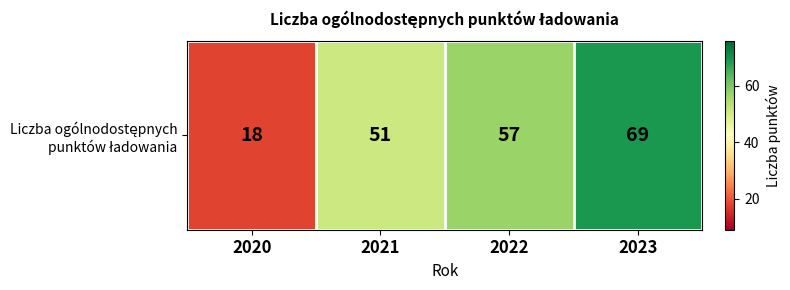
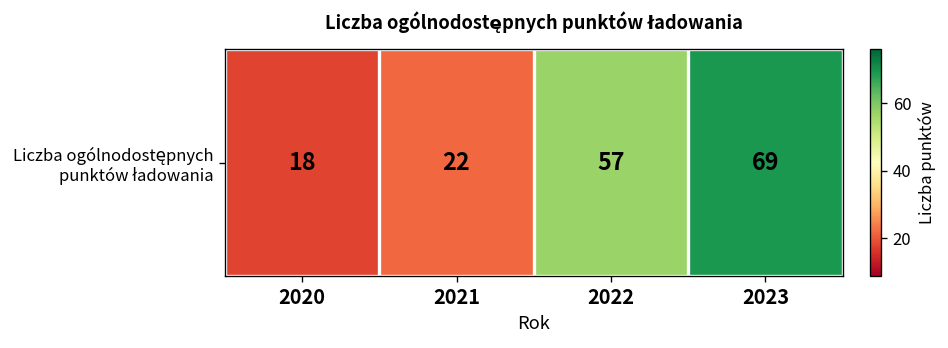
Liczba ogólnodostępnych punktów ładowania, 2021: 51 -> 22
